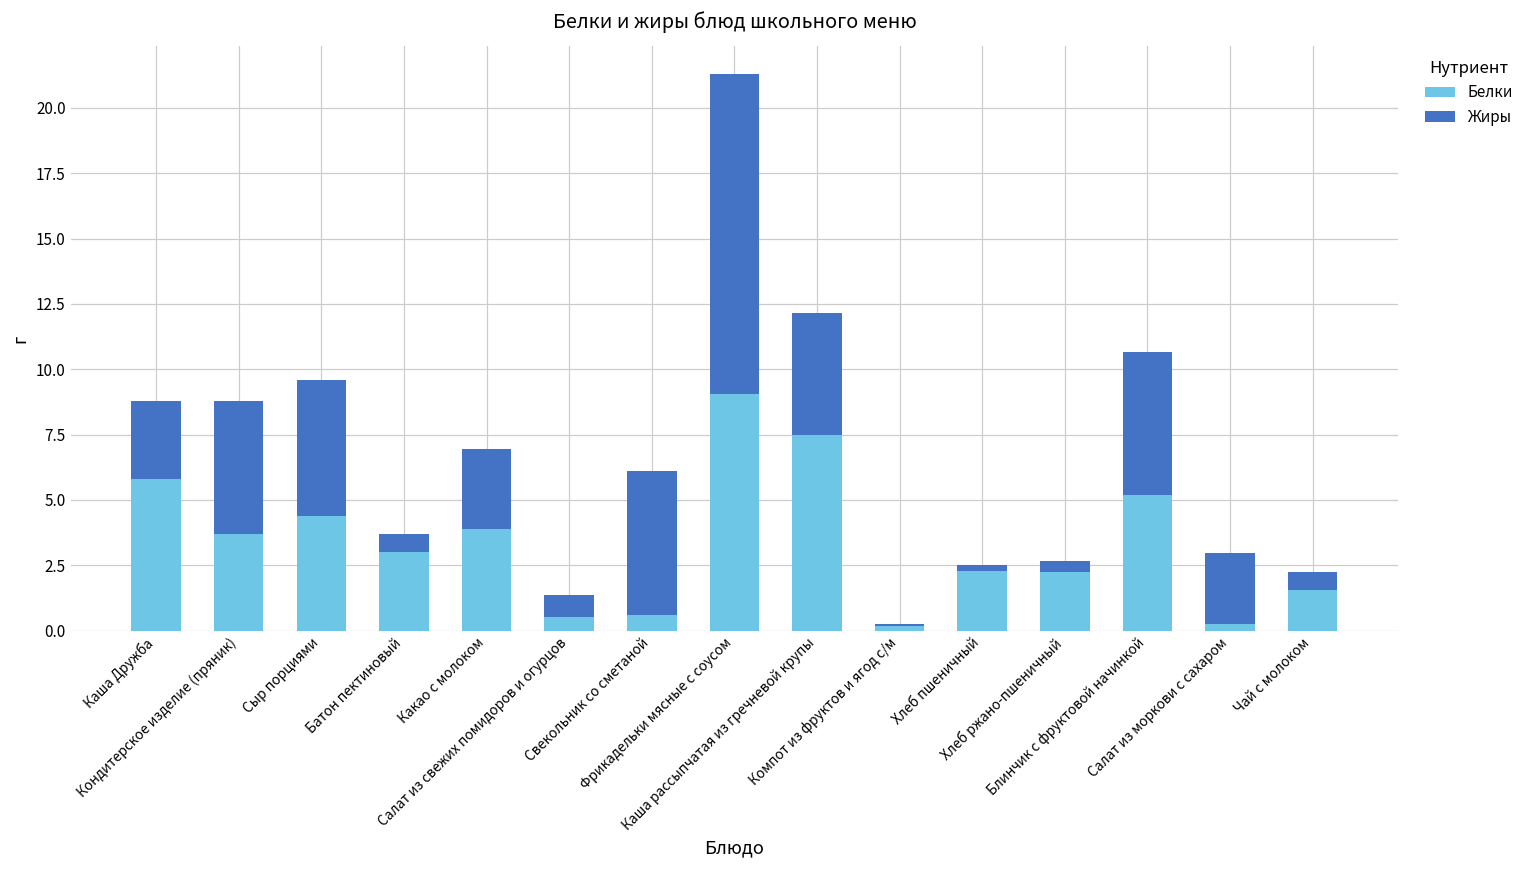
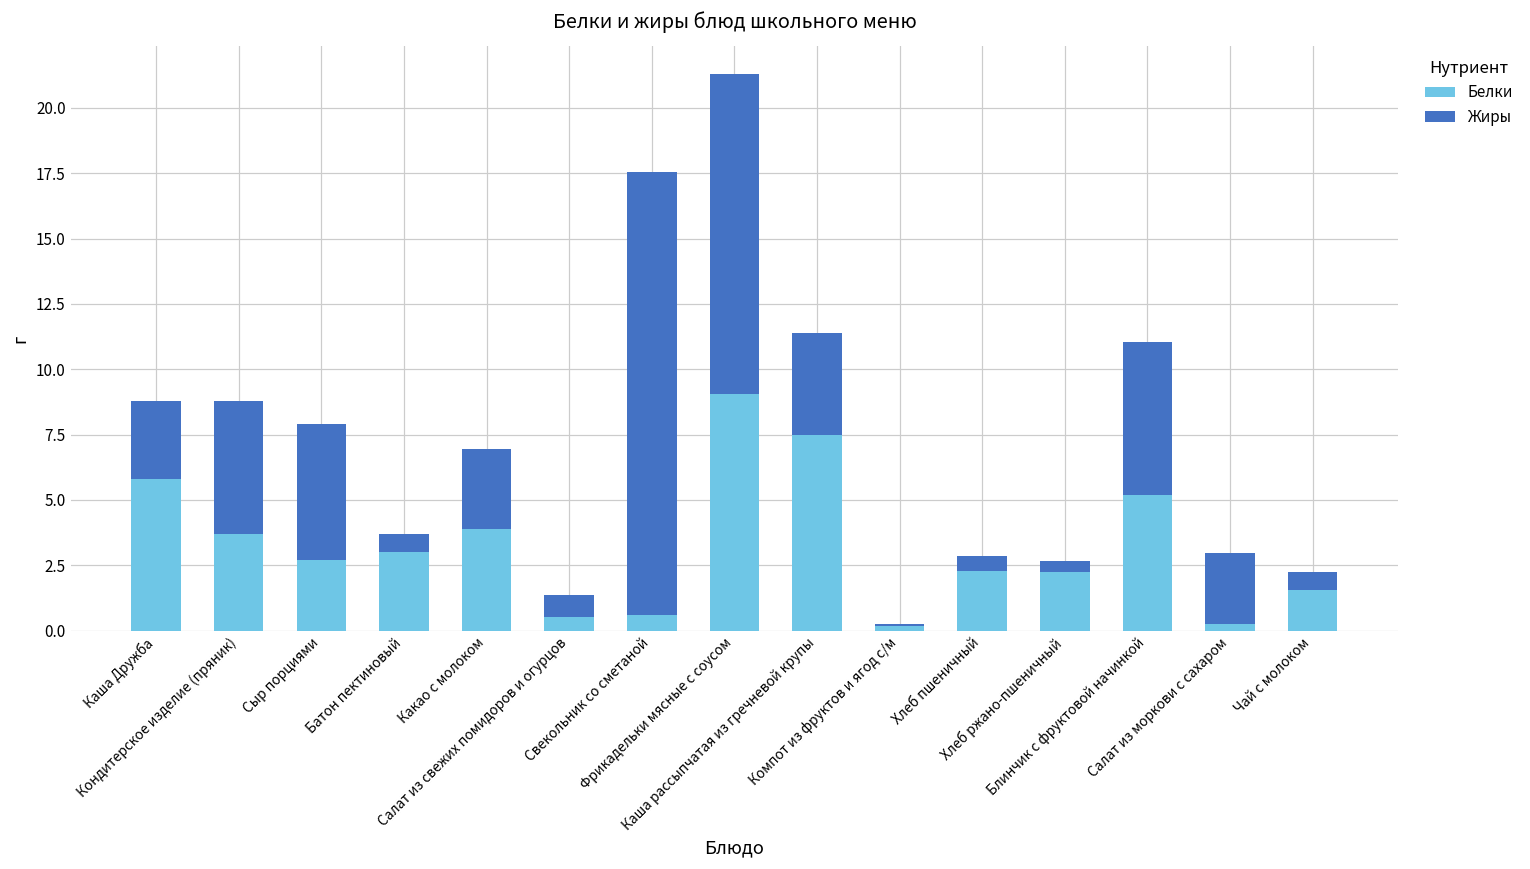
Белки, Сыр порциями: 4.4 -> 2.7
Жиры, Свекольник со сметаной: 5.5 -> 17.0
Жиры, Каша рассыпчатая из гречневой крупы: 4.7 -> 3.9
Жиры, Хлеб пшеничный: 0.2 -> 0.6
Жиры, Блинчик с фруктовой начинкой: 5.5 -> 5.8
